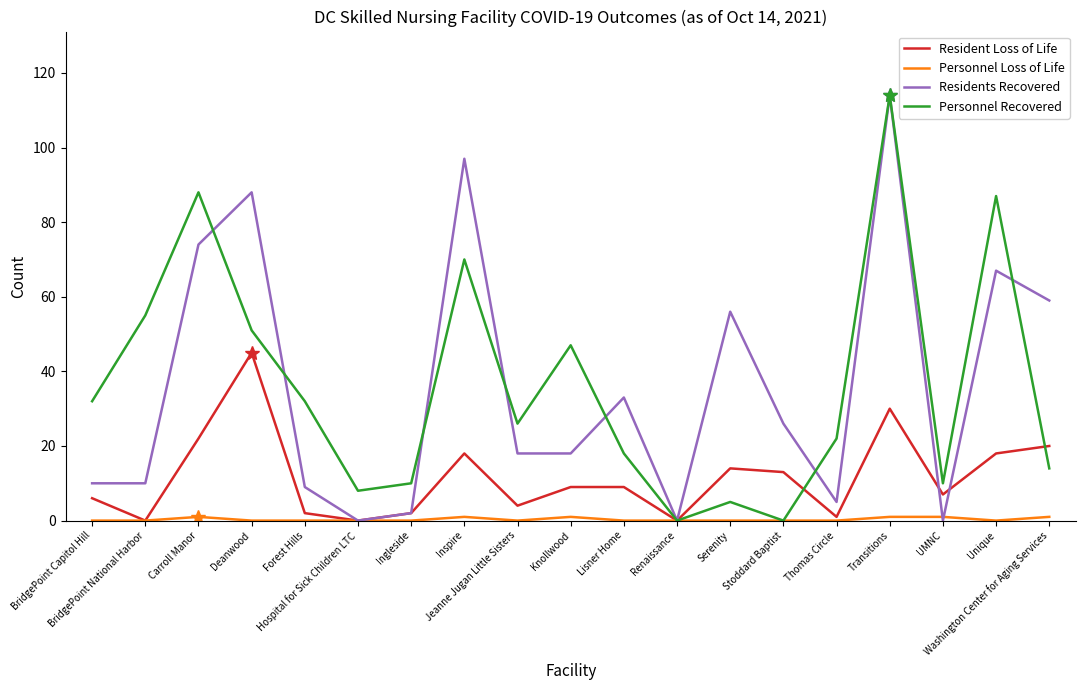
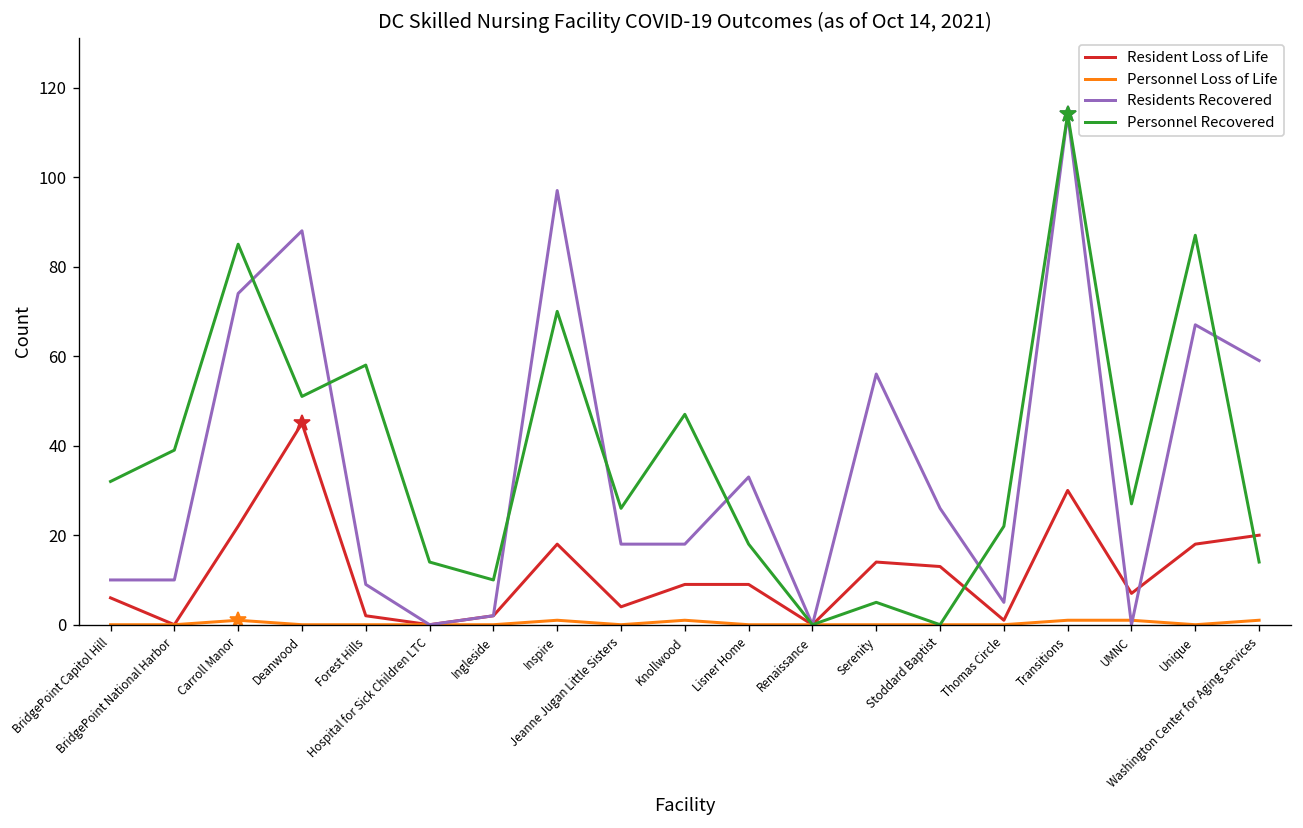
Personnel Recovered, BridgePoint National Harbor: 55 -> 39
Personnel Recovered, Carroll Manor: 88 -> 85
Personnel Recovered, Forest Hills: 32 -> 58
Personnel Recovered, Hospital for Sick Children LTC: 8 -> 14
Personnel Recovered, UMNC: 10 -> 27
